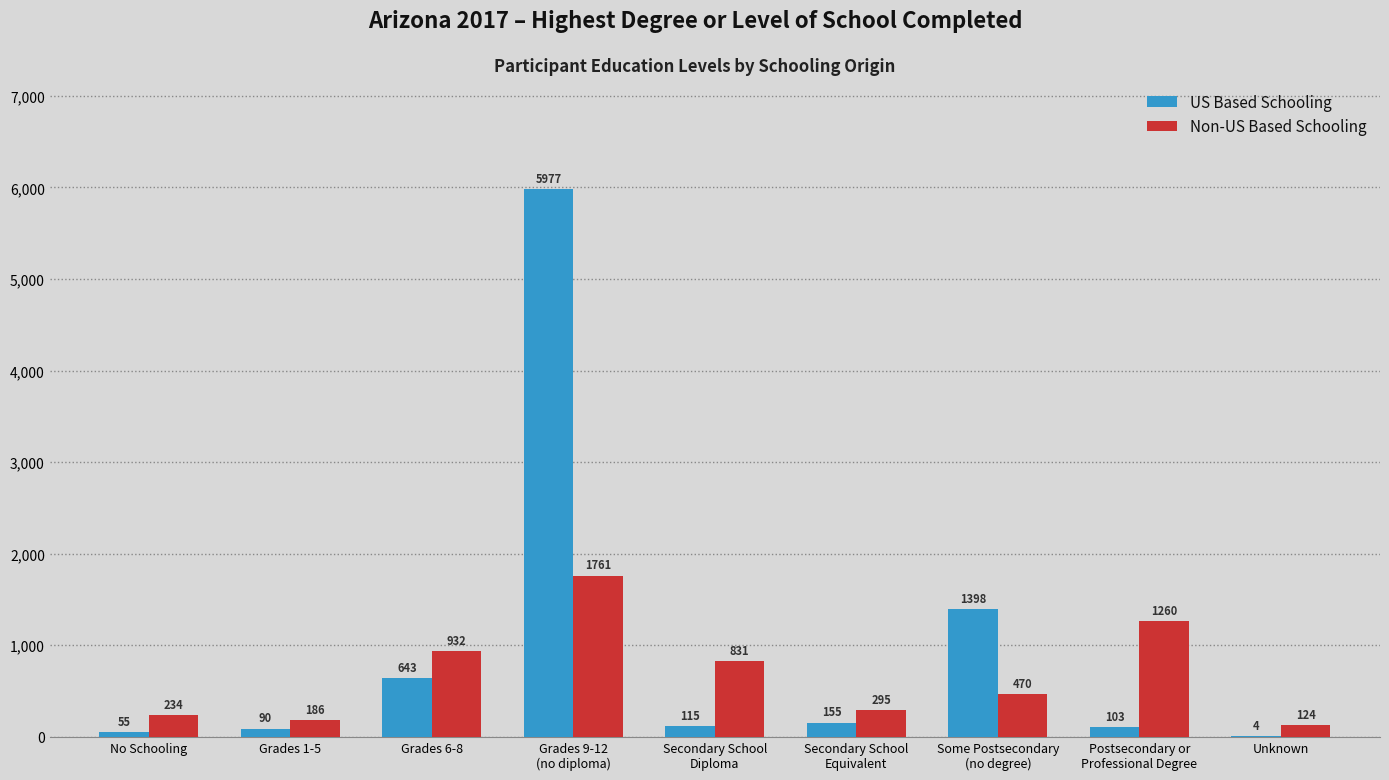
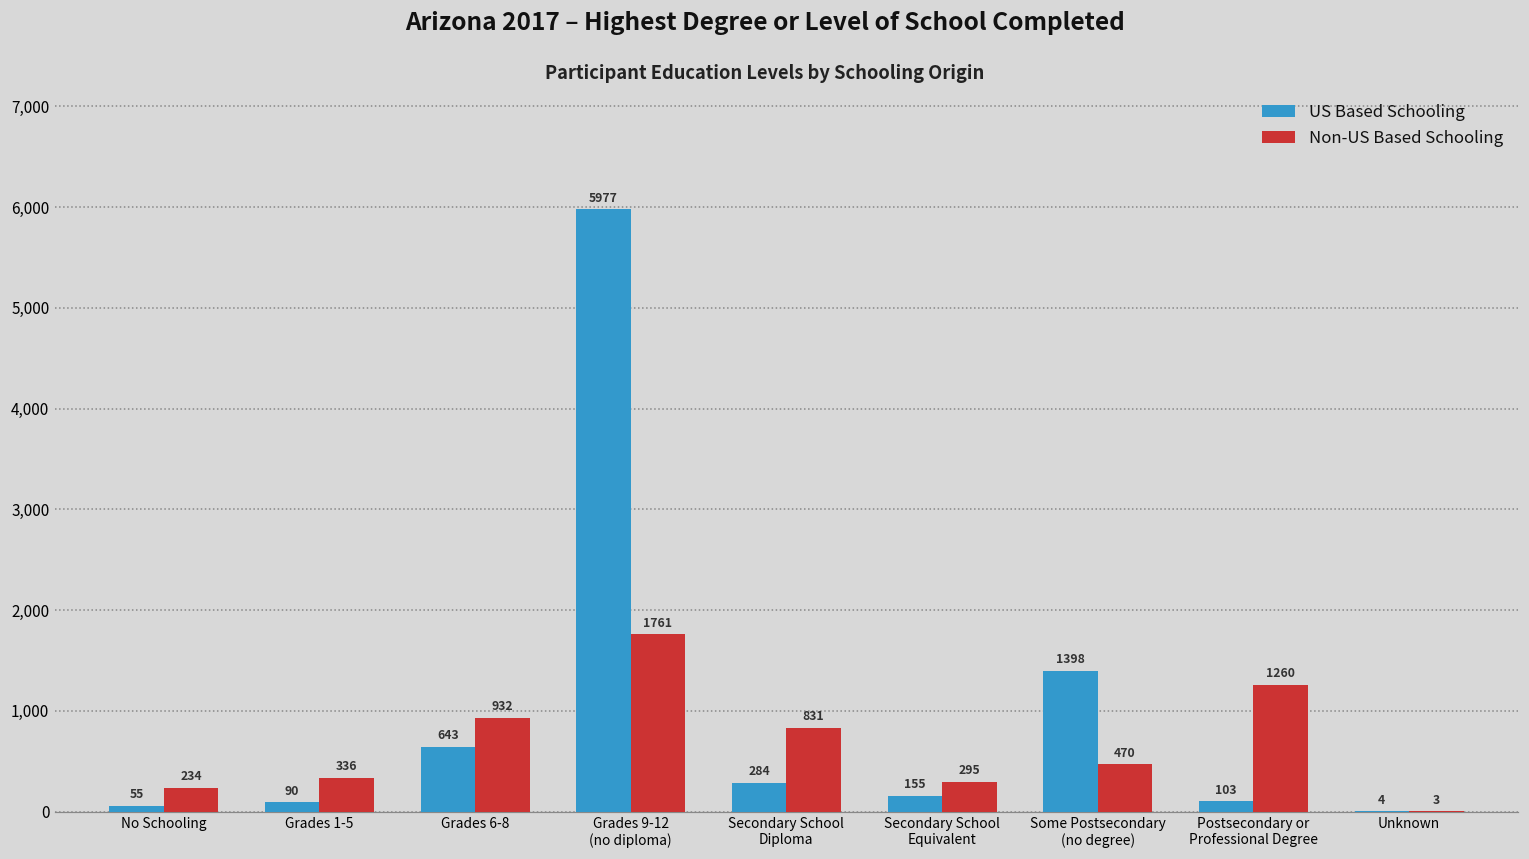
Non-US Based Schooling, Grades 1-5: 186 -> 336
US Based Schooling, Secondary School Diploma: 115 -> 284
Non-US Based Schooling, Unknown: 124 -> 3
